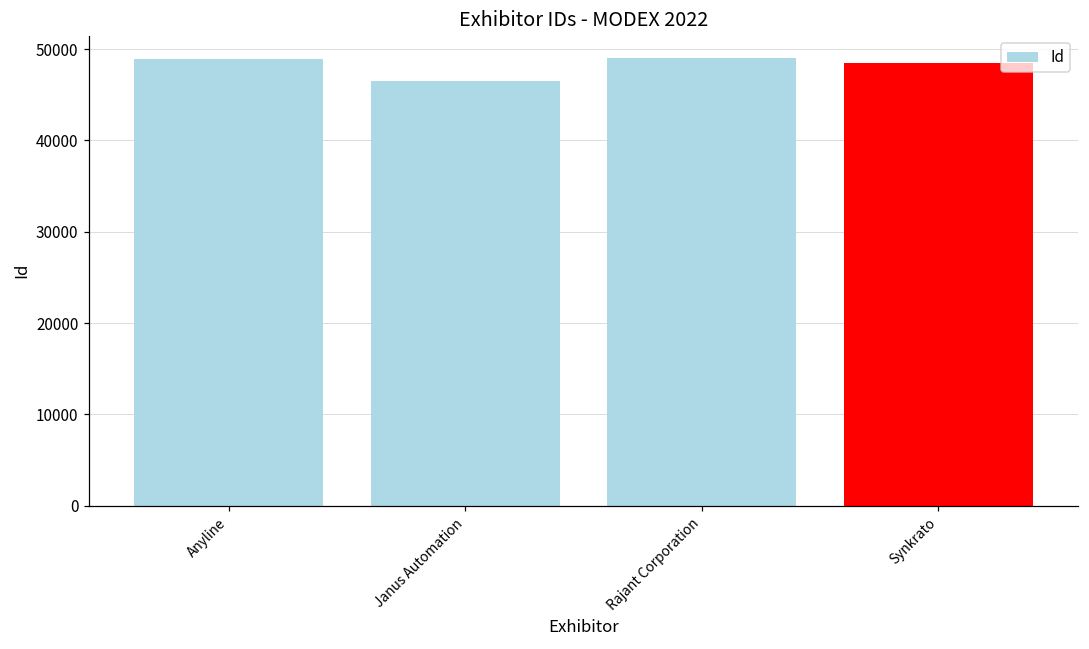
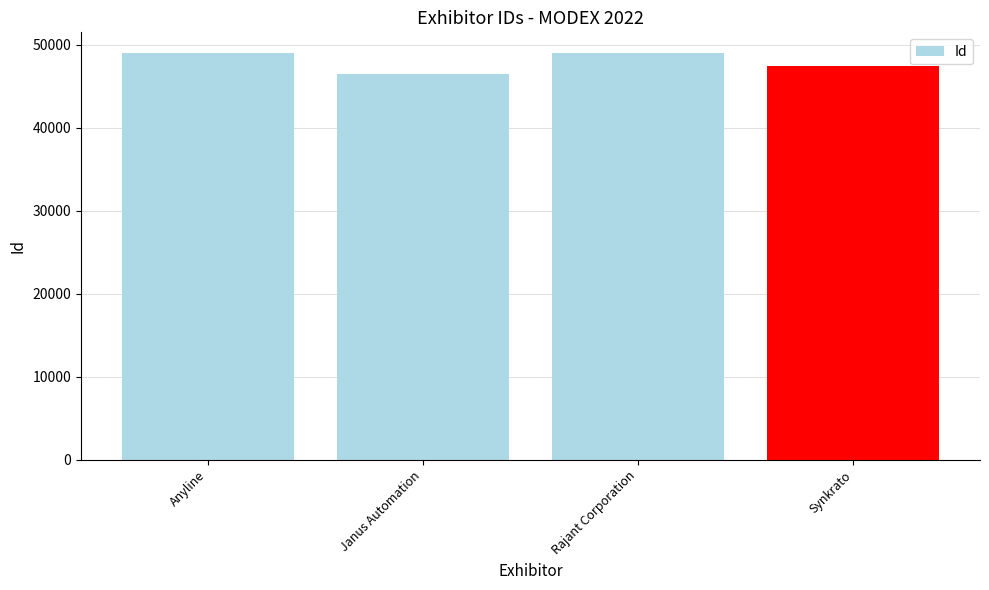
Synkrato: 48000 -> 47000
